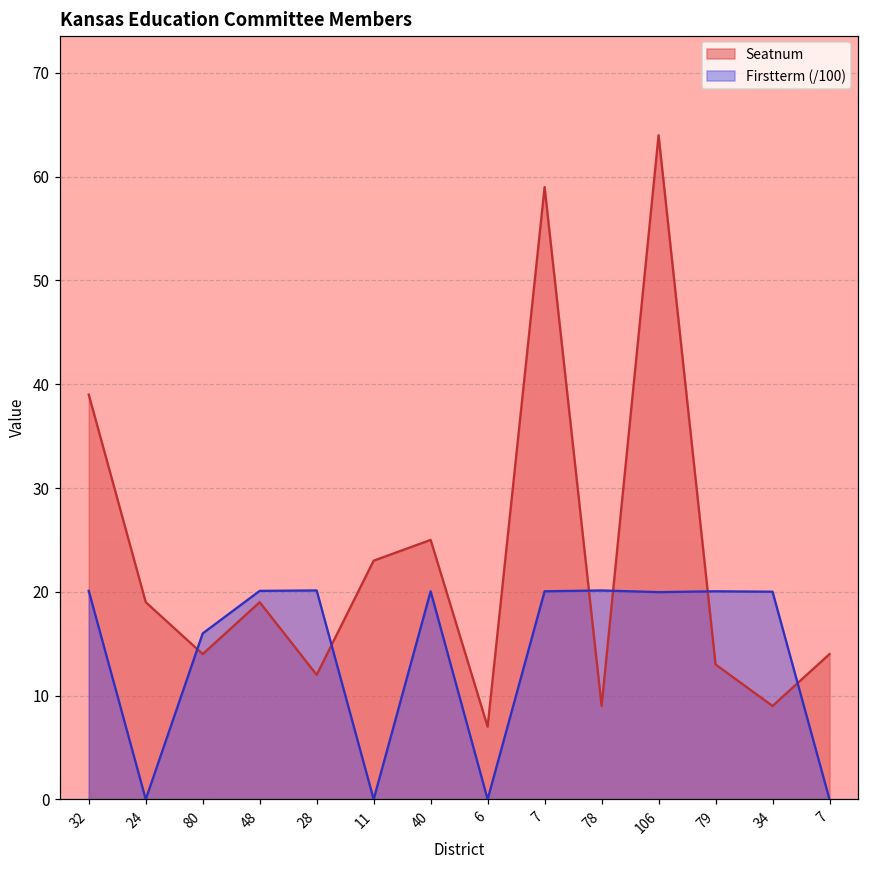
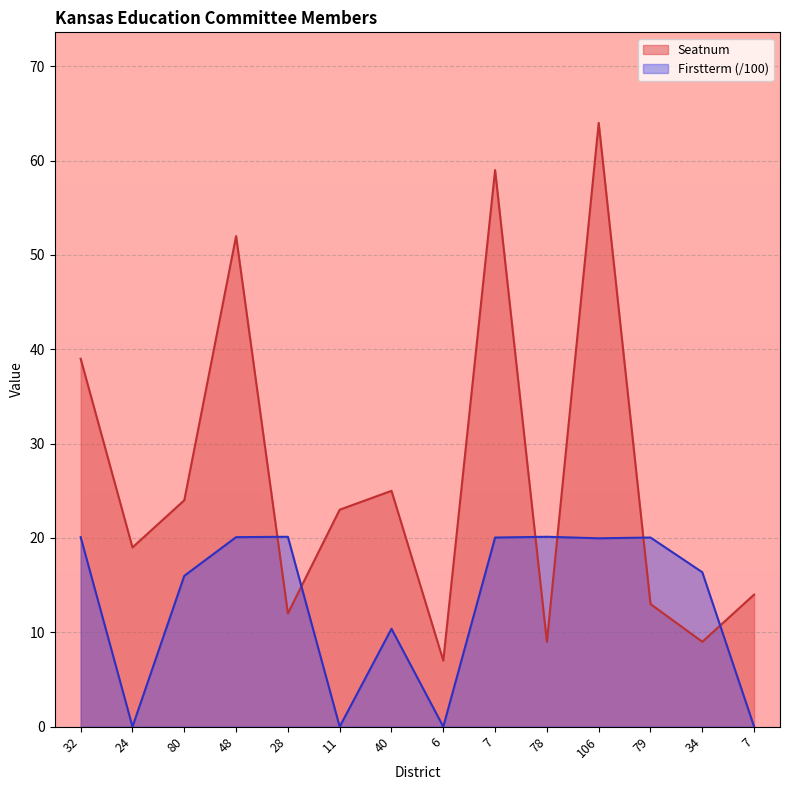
Seatnum, 80: 14 -> 24
Seatnum, 48: 19 -> 52
Firstterm (/100), 40: 20 -> 10
Firstterm (/100), 34: 20 -> 16
